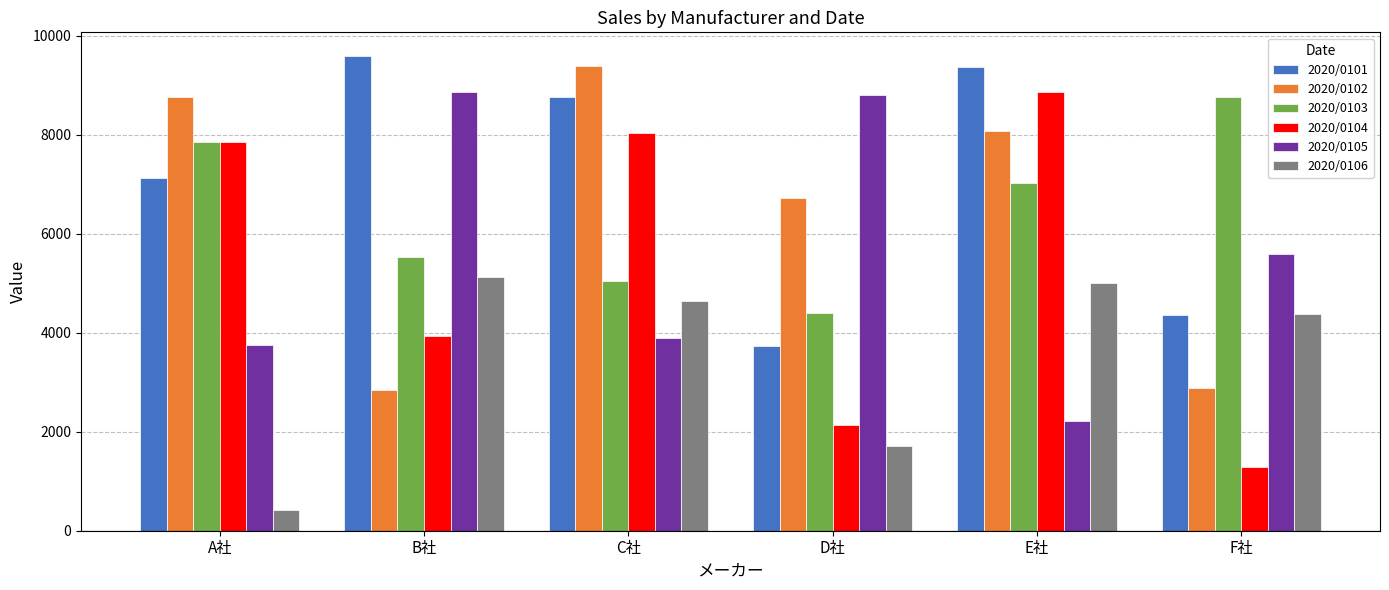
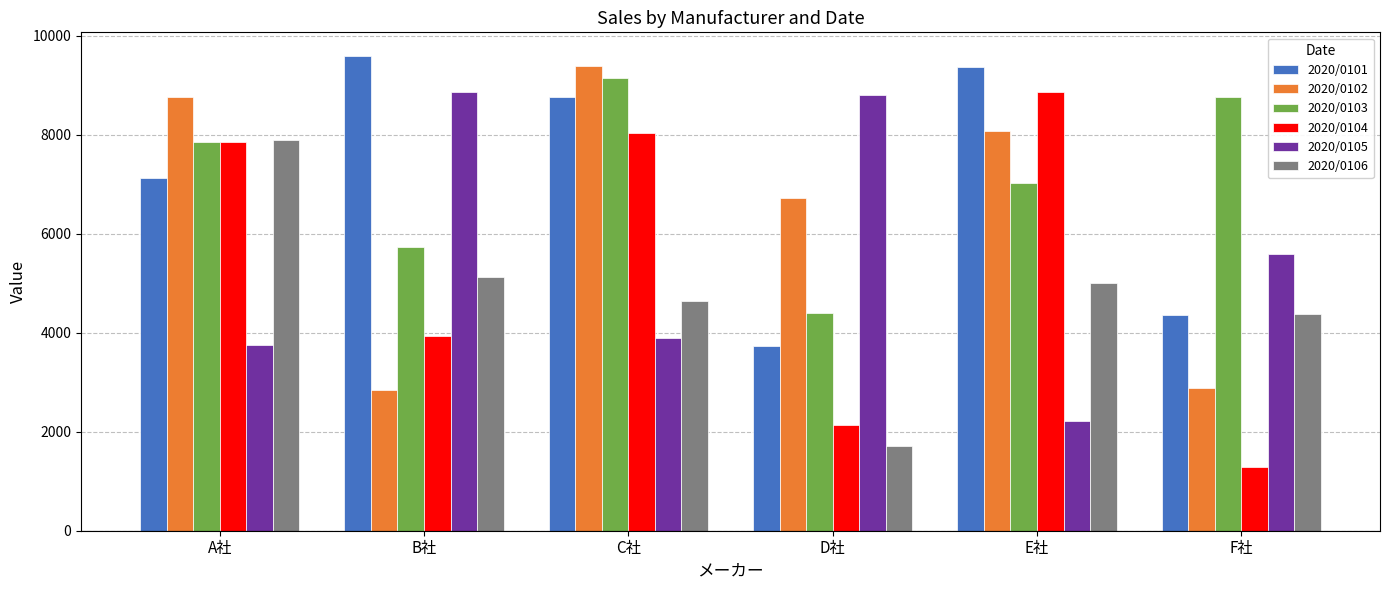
2020/0106, A社: 400 -> 7900
2020/0103, B社: 5500 -> 5700
2020/0103, C社: 5000 -> 9200
